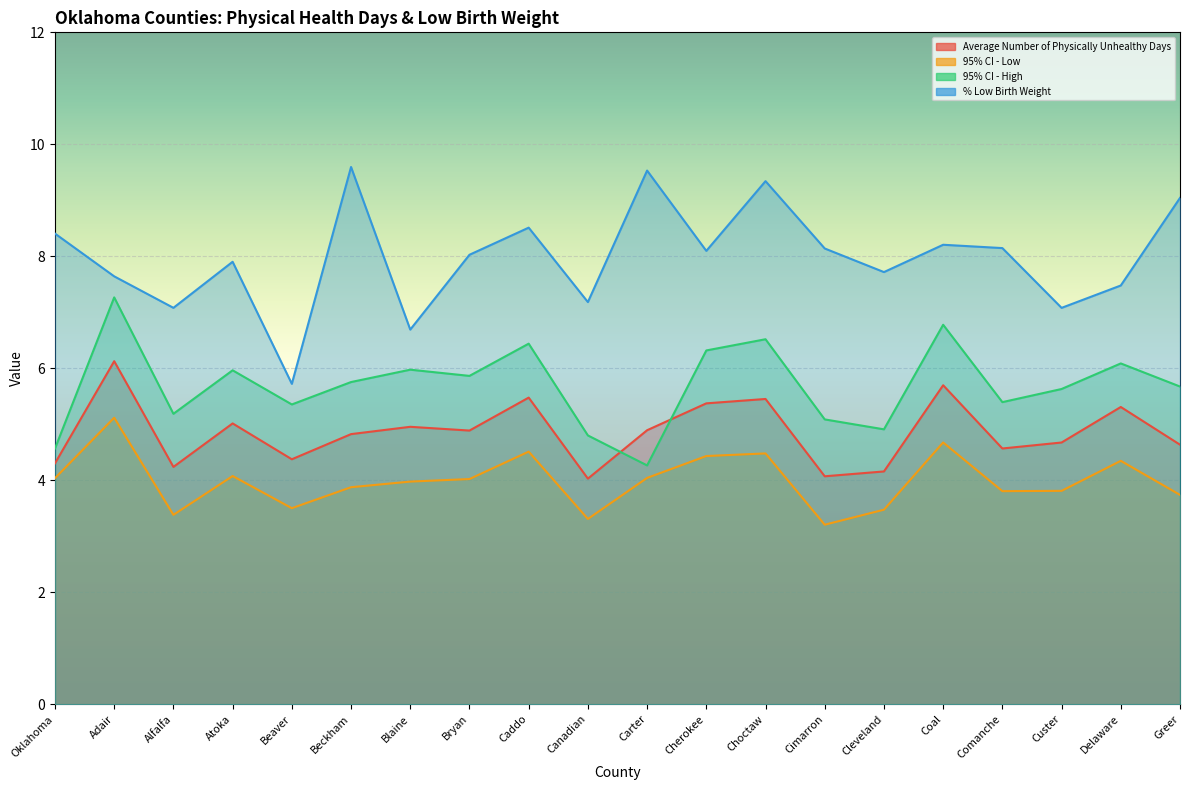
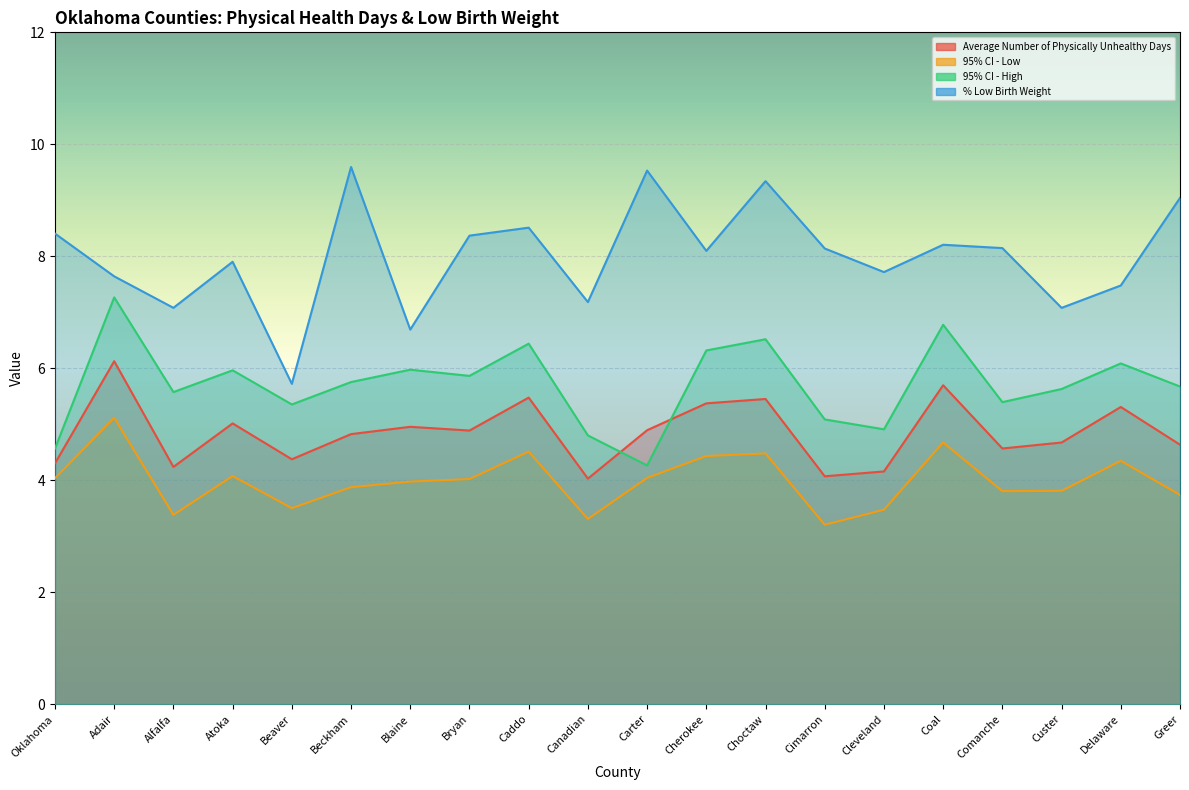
95% CI - High, Alfalfa: 5.2 -> 5.6
% Low Birth Weight, Bryan: 8.0 -> 8.4
